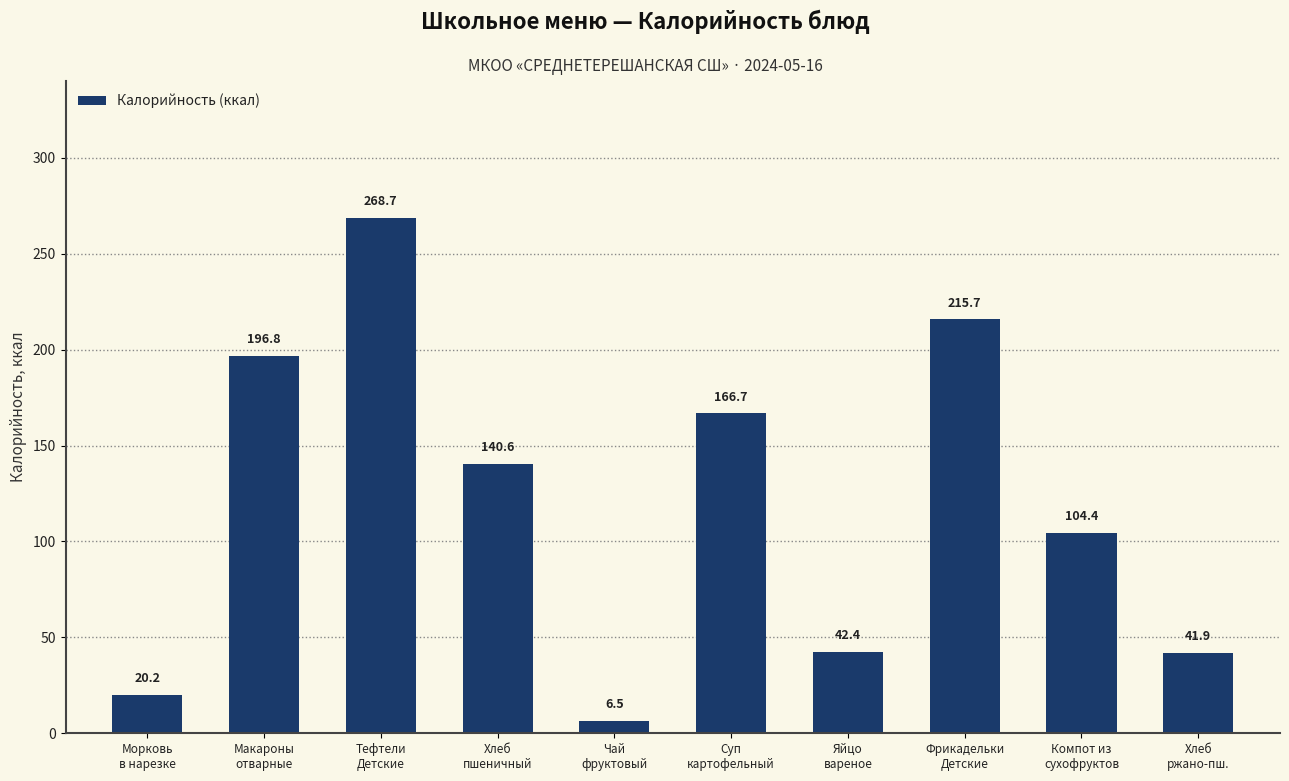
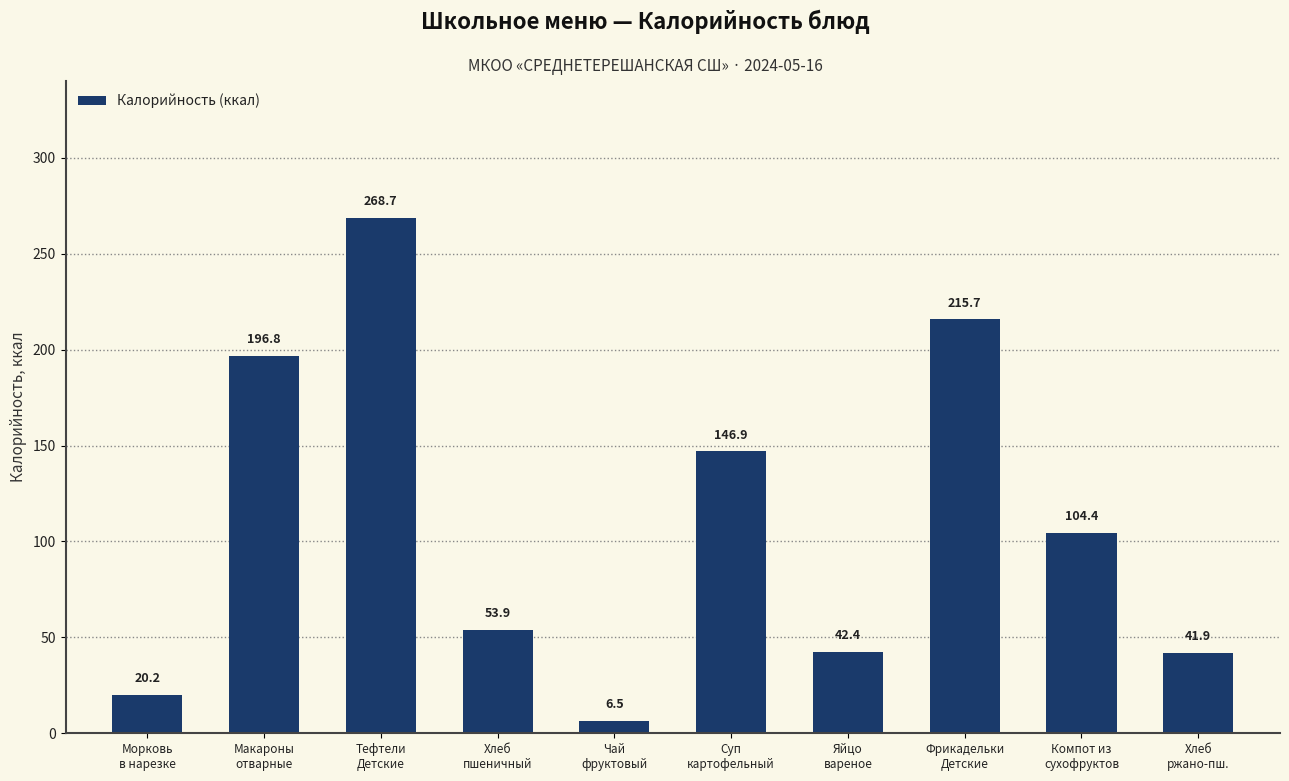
Хлеб пшеничный: 140.6 -> 53.9
Суп картофельный: 166.7 -> 146.9
